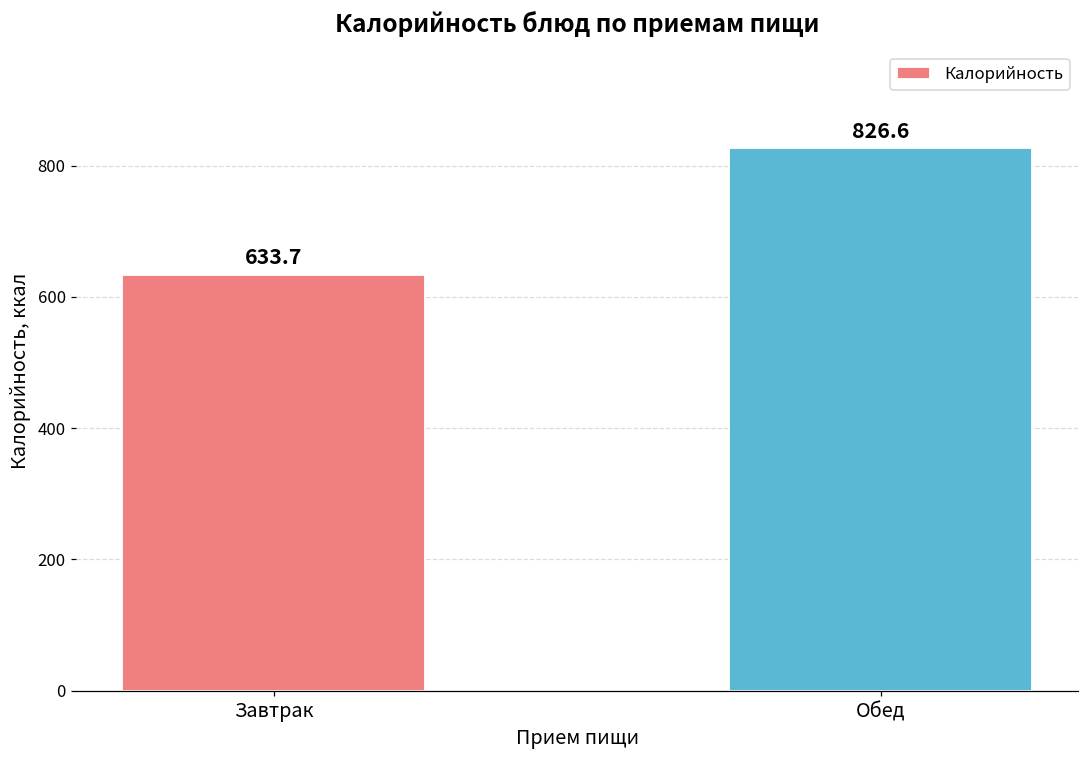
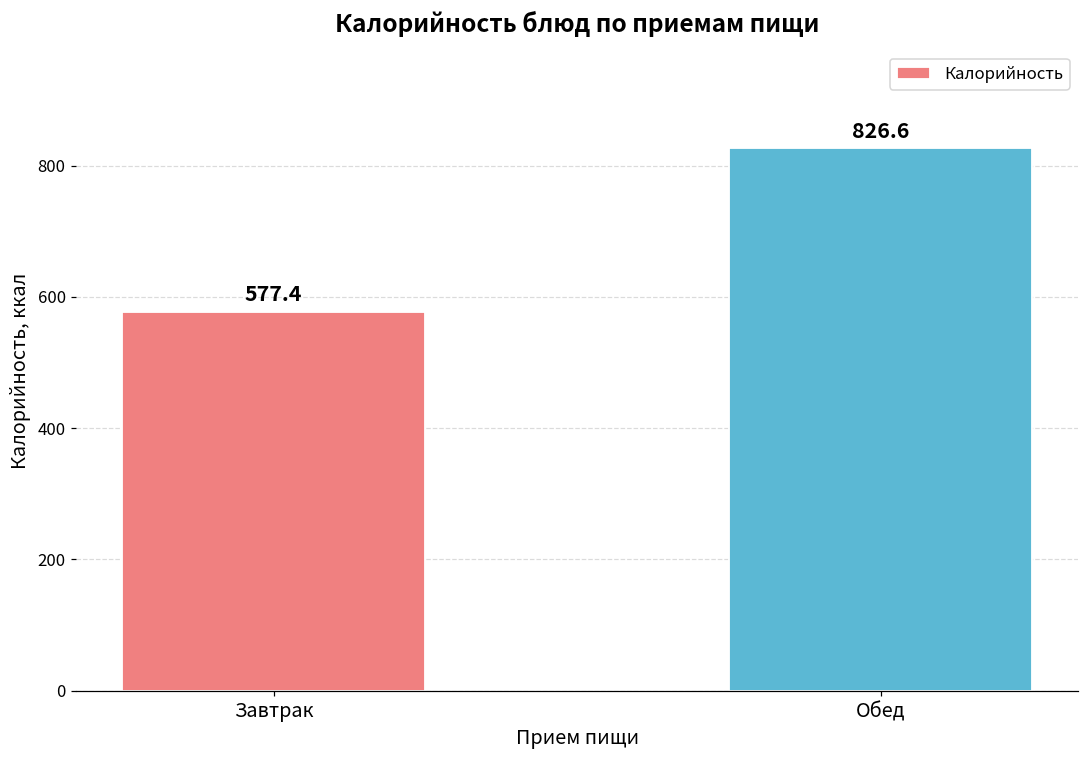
Завтрак: 633.7 -> 577.4
